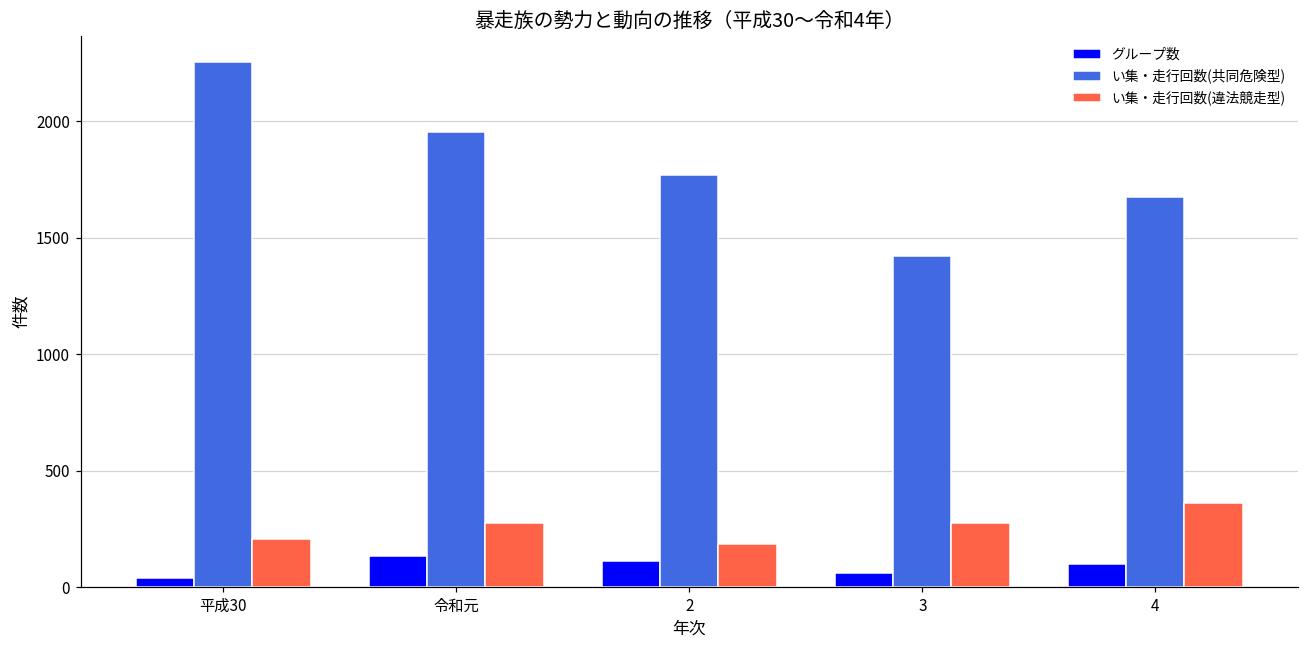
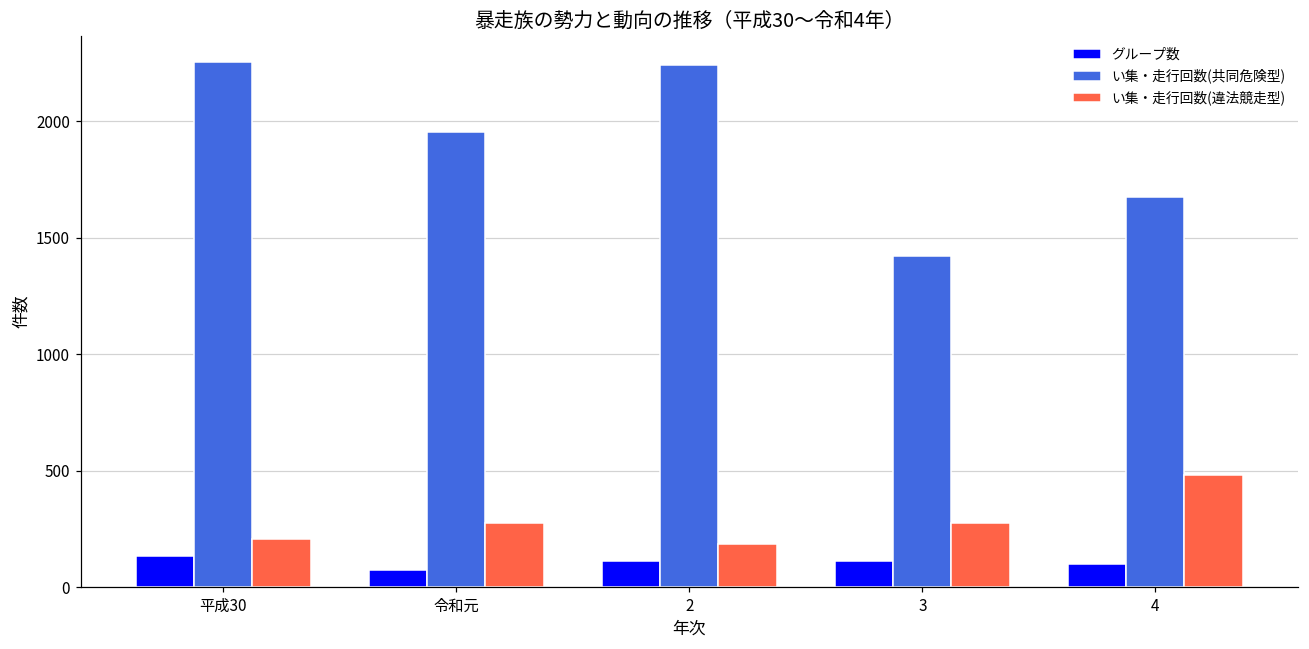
グループ数, 平成30: 40 -> 130
グループ数, 令和元: 130 -> 70
い集・走行回数(共同危険型), 2: 1770 -> 2240
グループ数, 3: 60 -> 110
い集・走行回数(違法競走型), 4: 360 -> 480
